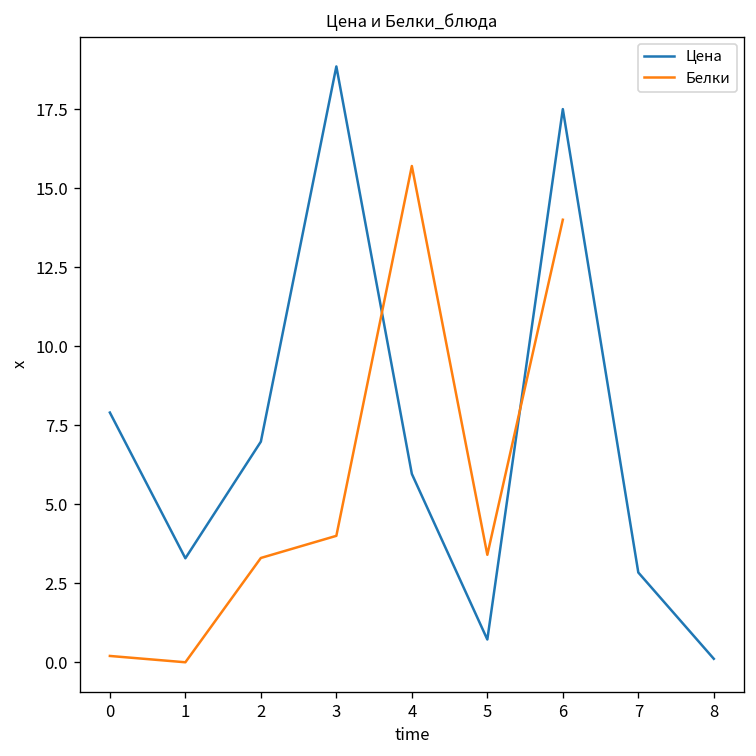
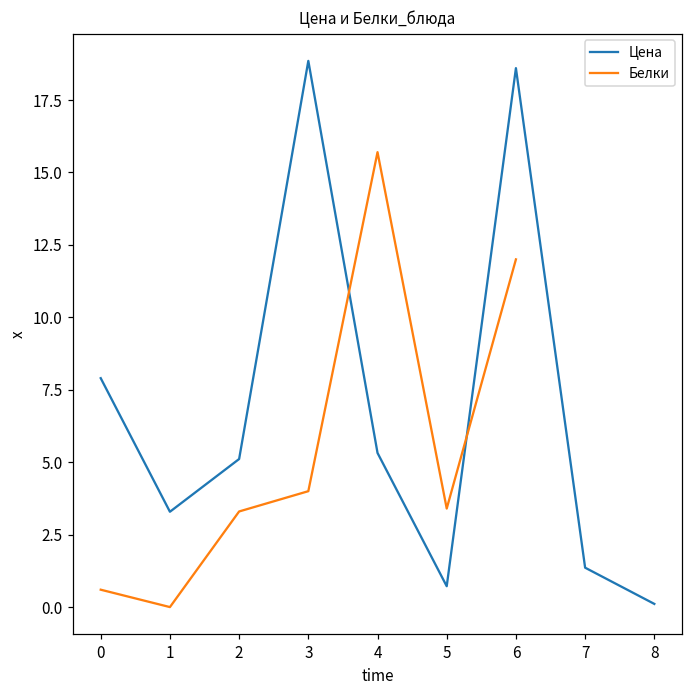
Белки, 0: 0.2 -> 0.6
Цена, 2: 7.0 -> 5.1
Цена, 4: 6.0 -> 5.3
Цена, 6: 17.5 -> 18.6
Белки, 6: 14 -> 12
Цена, 7: 2.8 -> 1.4
